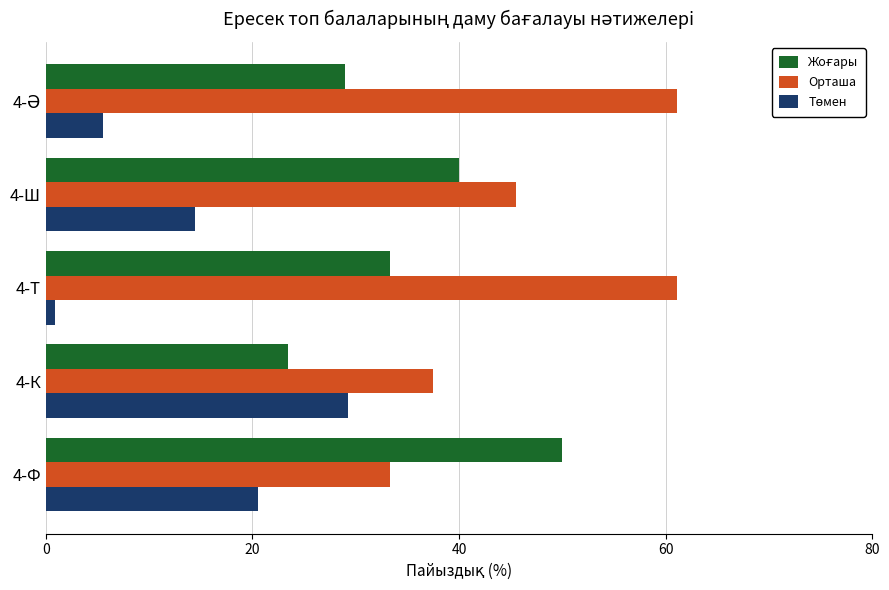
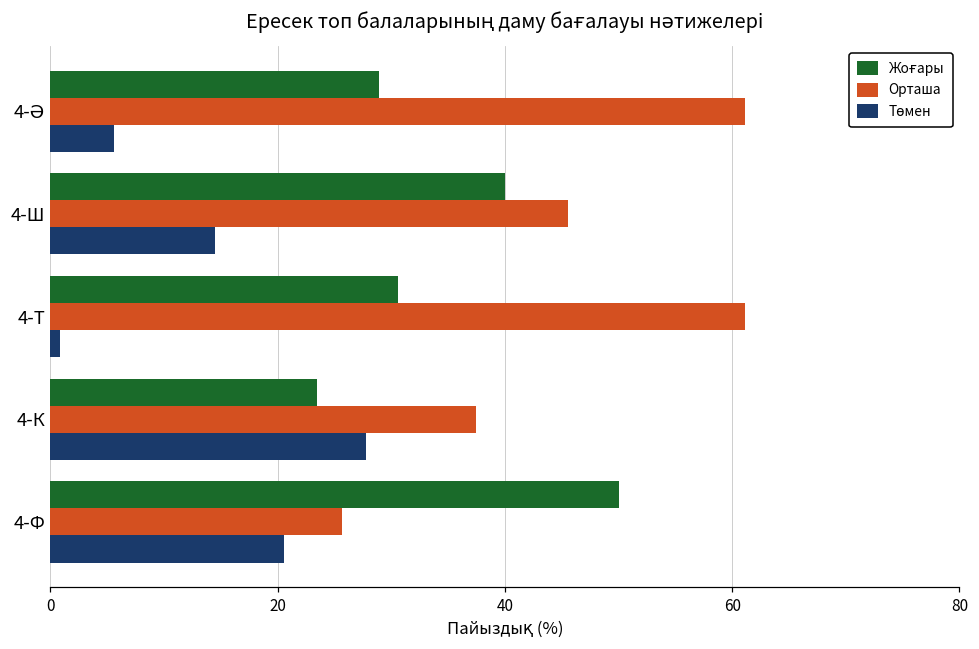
Жоғары, 4-Т: 33.3 -> 30.6
Төмен, 4-К: 29.3 -> 27.8
Орташа, 4-Ф: 33.3 -> 25.7
